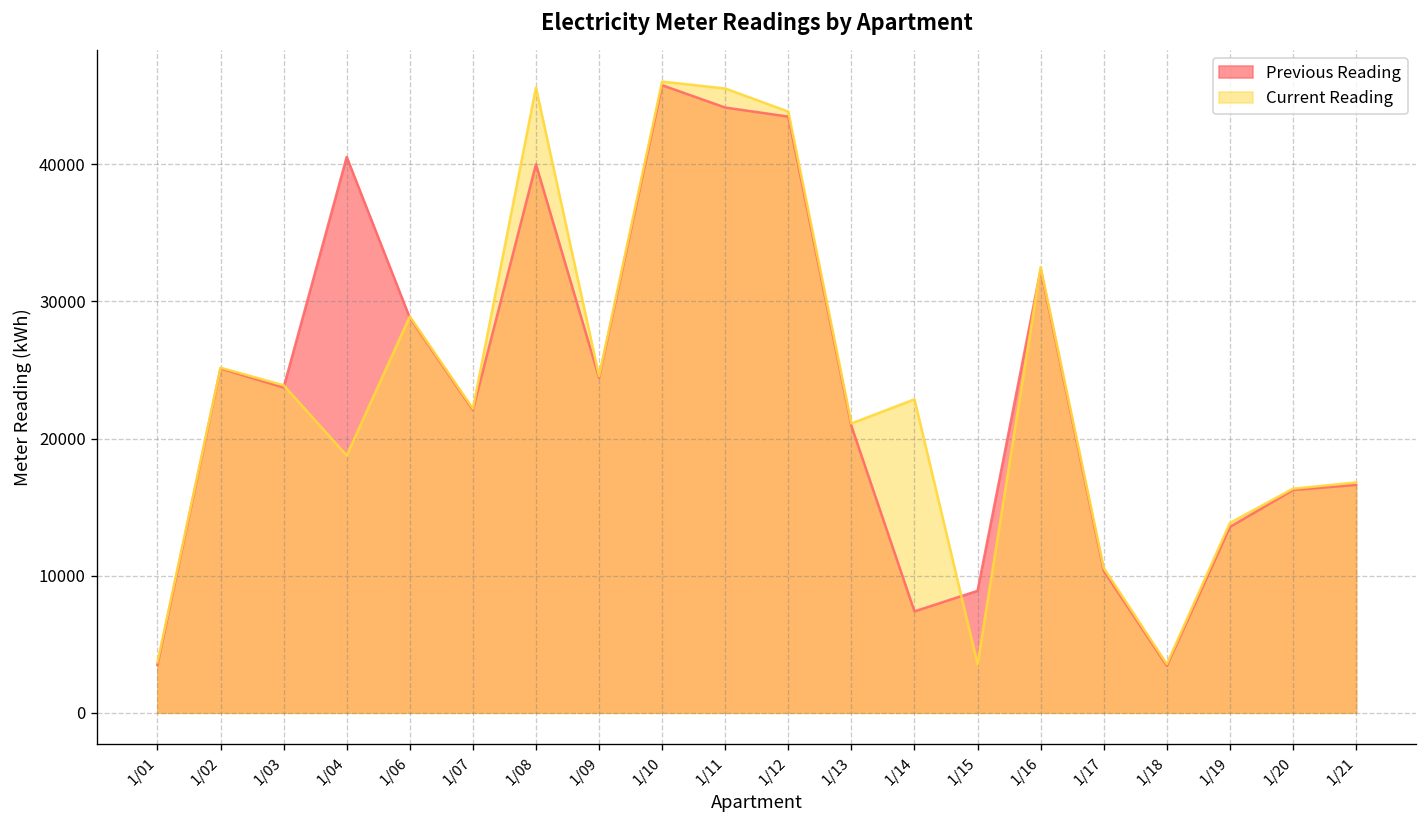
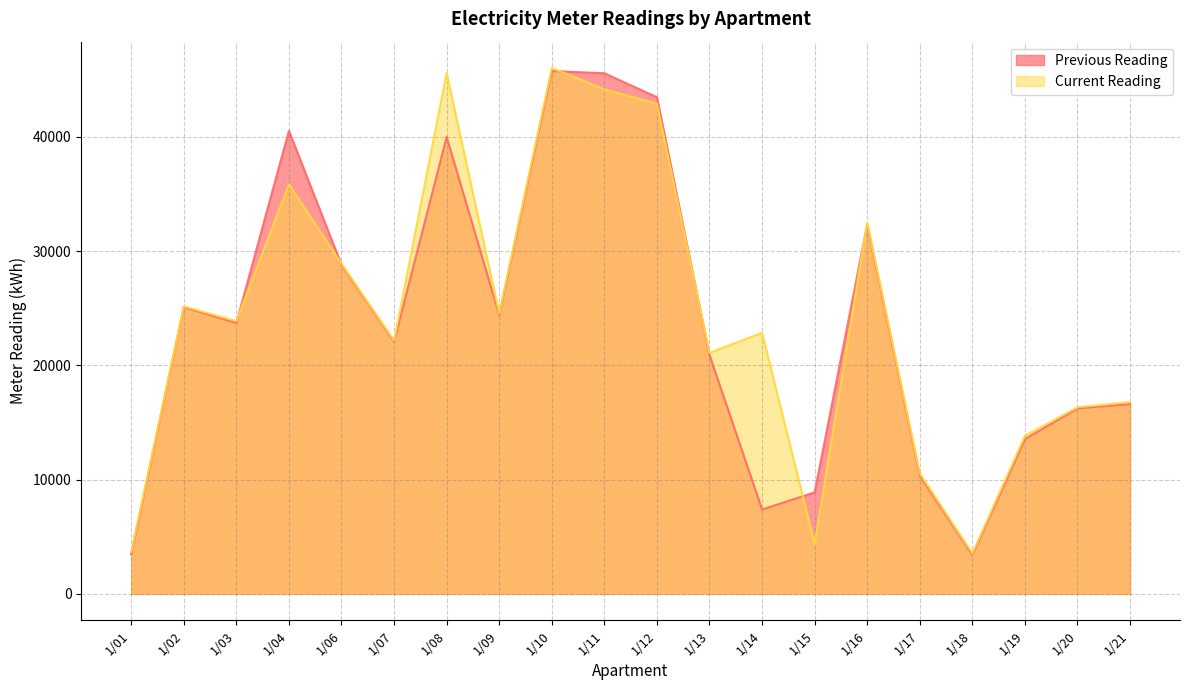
Current Reading, 1/04: 18800 -> 35900
Previous Reading, 1/11: 44100 -> 45600
Current Reading, 1/11: 45500 -> 44200
Current Reading, 1/12: 43800 -> 42900
Current Reading, 1/15: 3500 -> 4400
